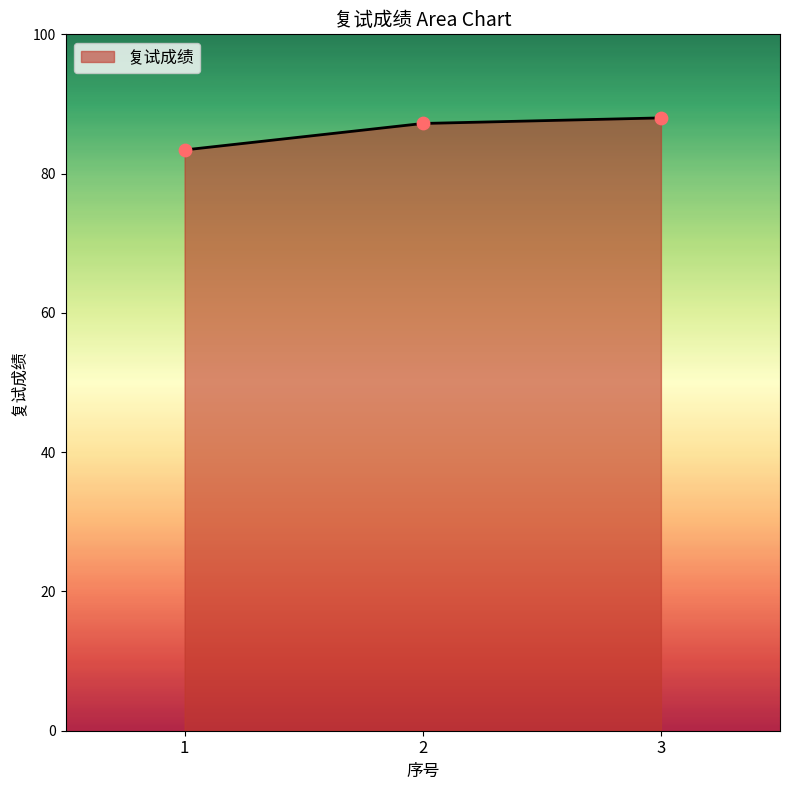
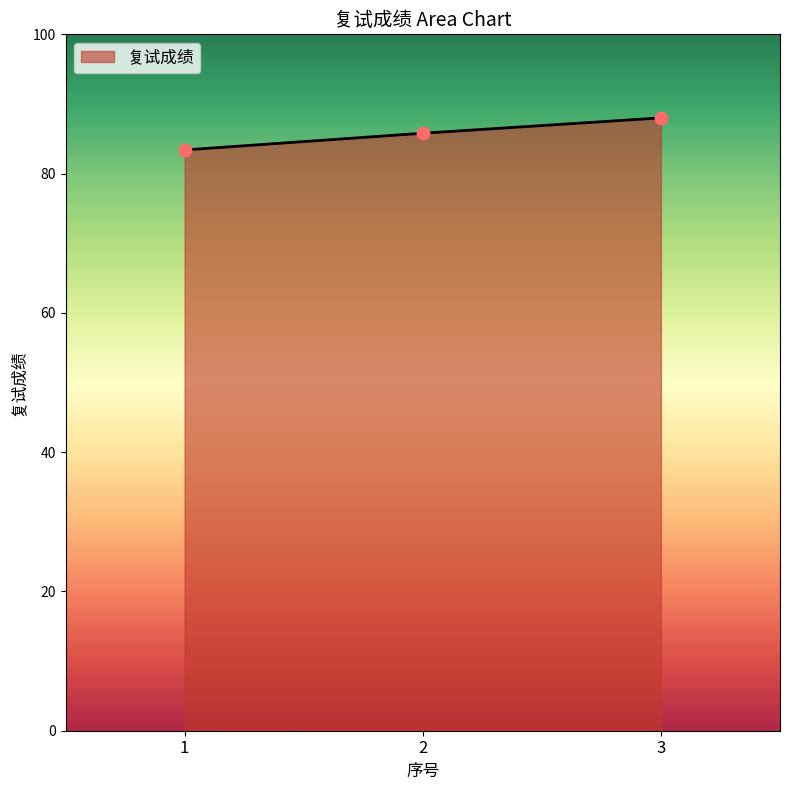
2: 87 -> 86
